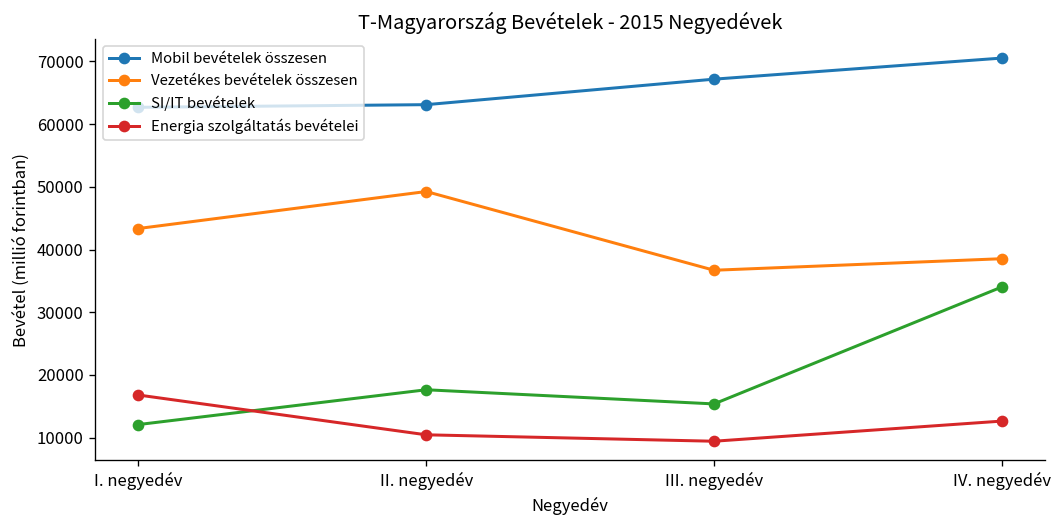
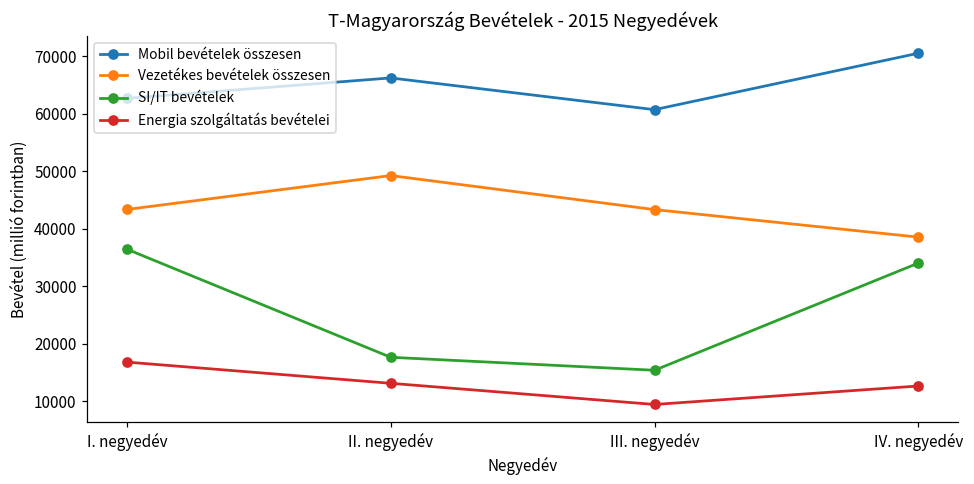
SI/IT bevételek, I. negyedév: 12000 -> 36000
Mobil bevételek összesen, II. negyedév: 63000 -> 66000
Energia szolgáltatás bevételei, II. negyedév: 10000 -> 13000
Mobil bevételek összesen, III. negyedév: 67000 -> 61000
Vezetékes bevételek összesen, III. negyedév: 37000 -> 43000
